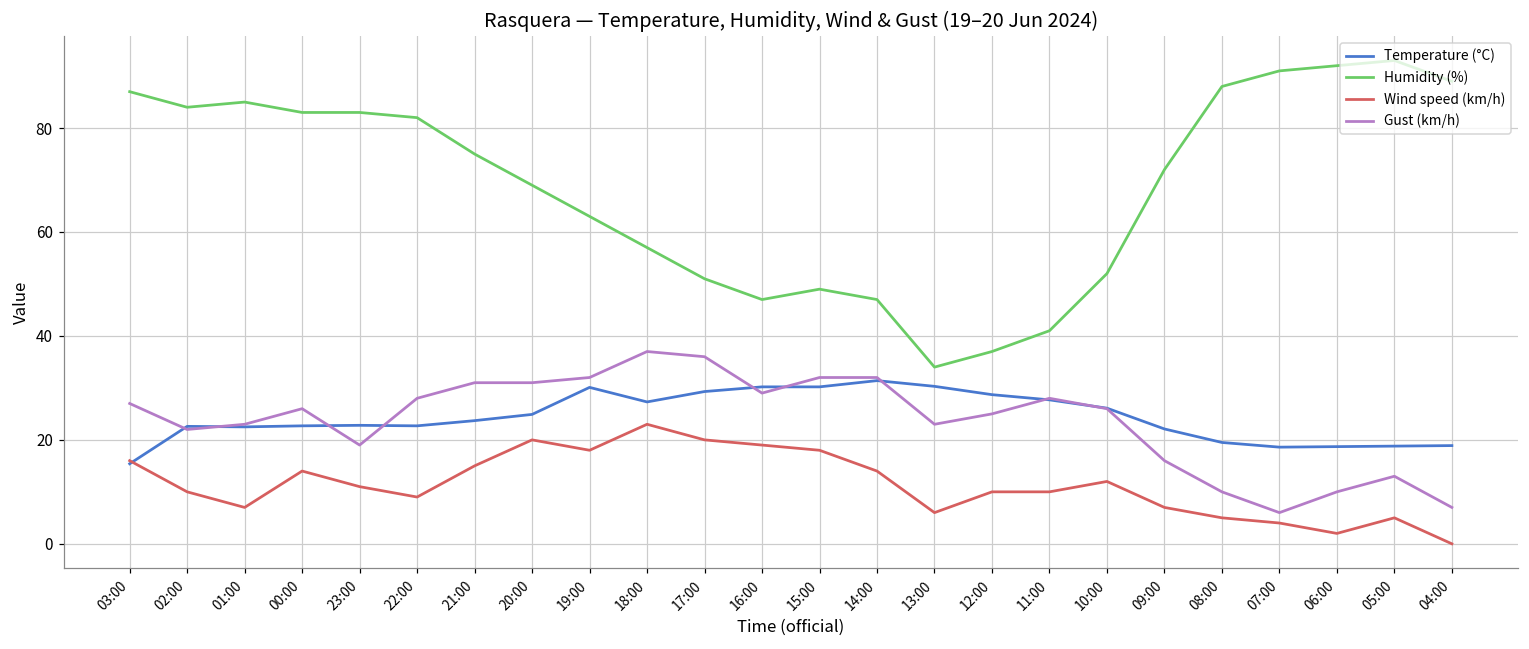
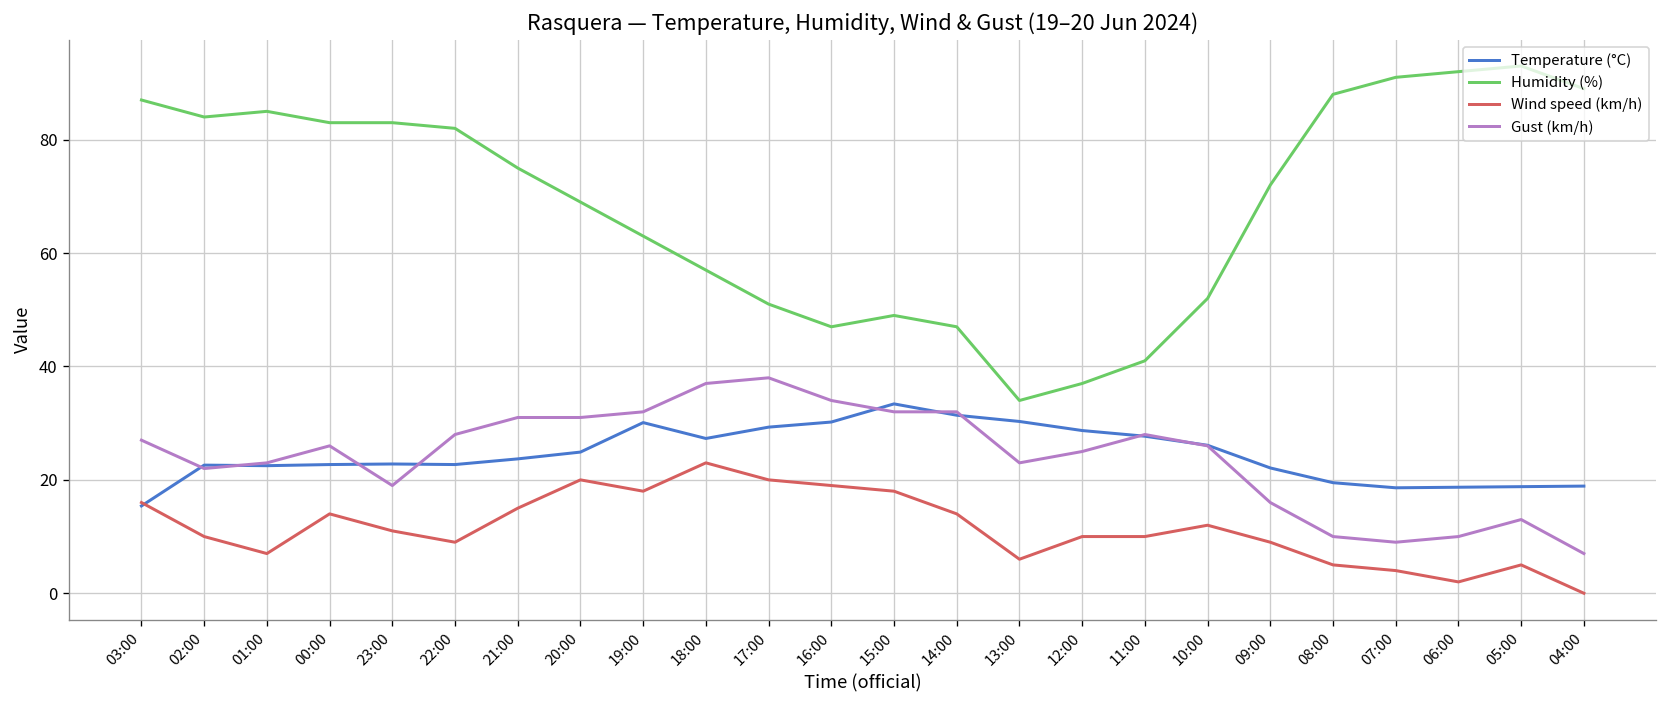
Gust (km/h), 17:00: 36 -> 38
Gust (km/h), 16:00: 29 -> 34
Temperature (°C), 15:00: 30 -> 33
Wind speed (km/h), 09:00: 7 -> 9
Gust (km/h), 07:00: 6 -> 9
